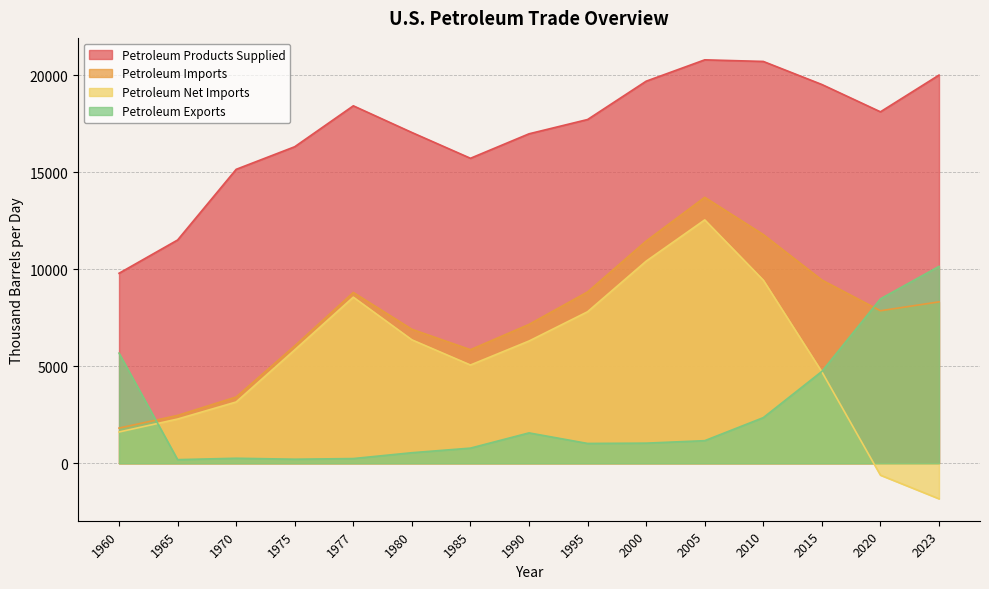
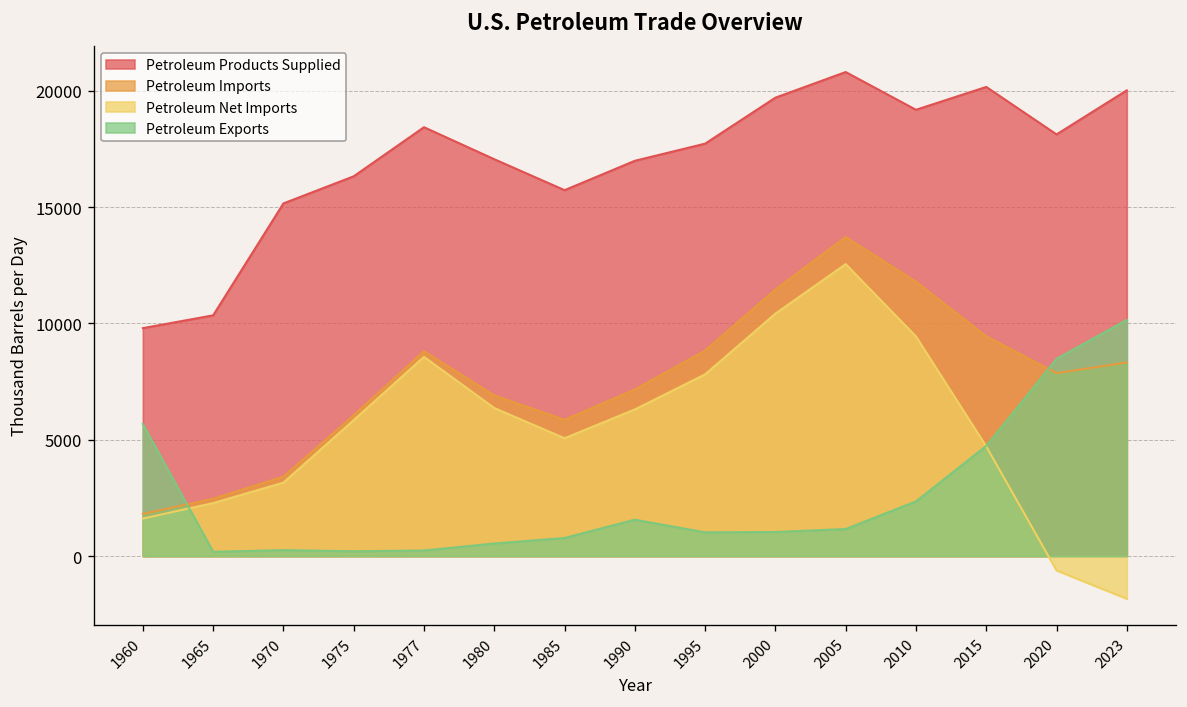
Petroleum Products Supplied, 1965: 11500 -> 10300
Petroleum Products Supplied, 2010: 20700 -> 19200
Petroleum Products Supplied, 2015: 19500 -> 20200
